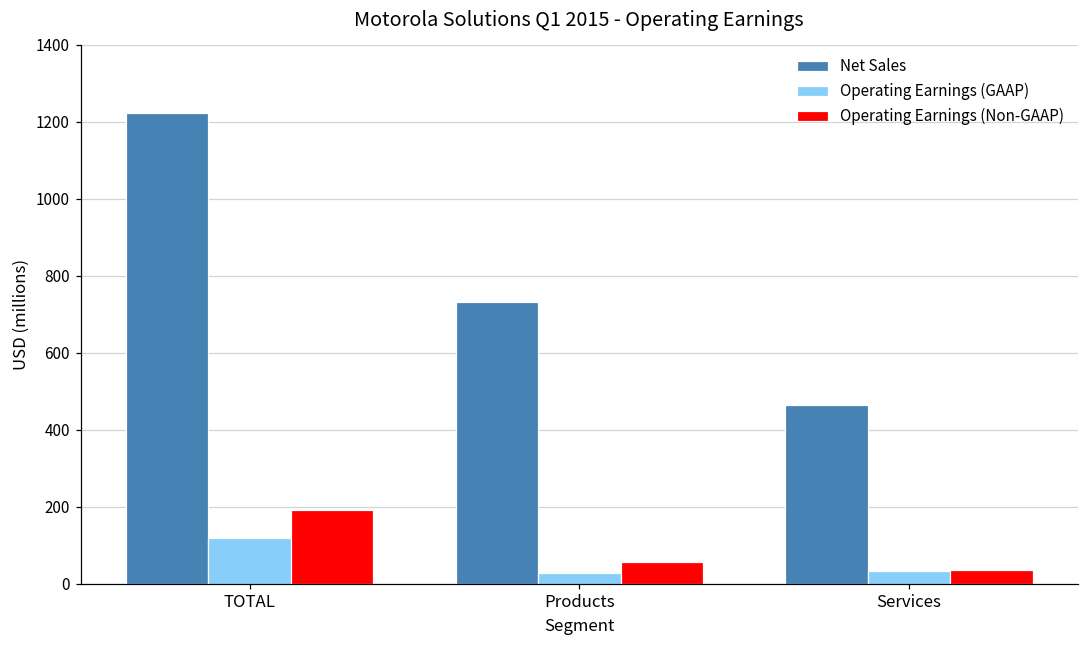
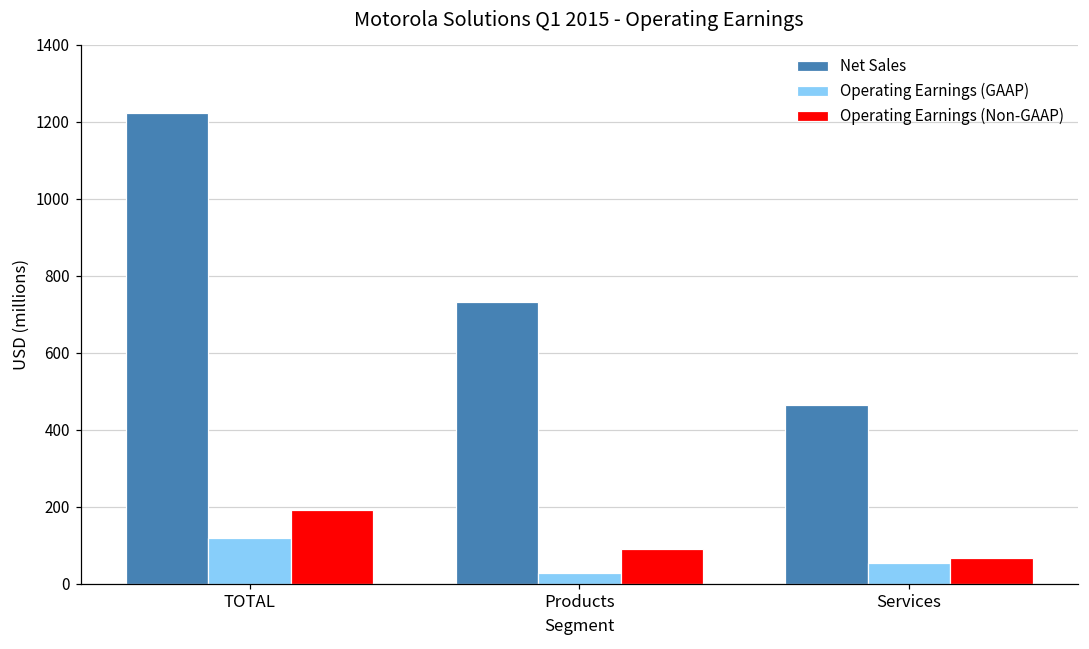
Operating Earnings (Non-GAAP), Products: 60 -> 90
Operating Earnings (GAAP), Services: 30 -> 60
Operating Earnings (Non-GAAP), Services: 40 -> 70
